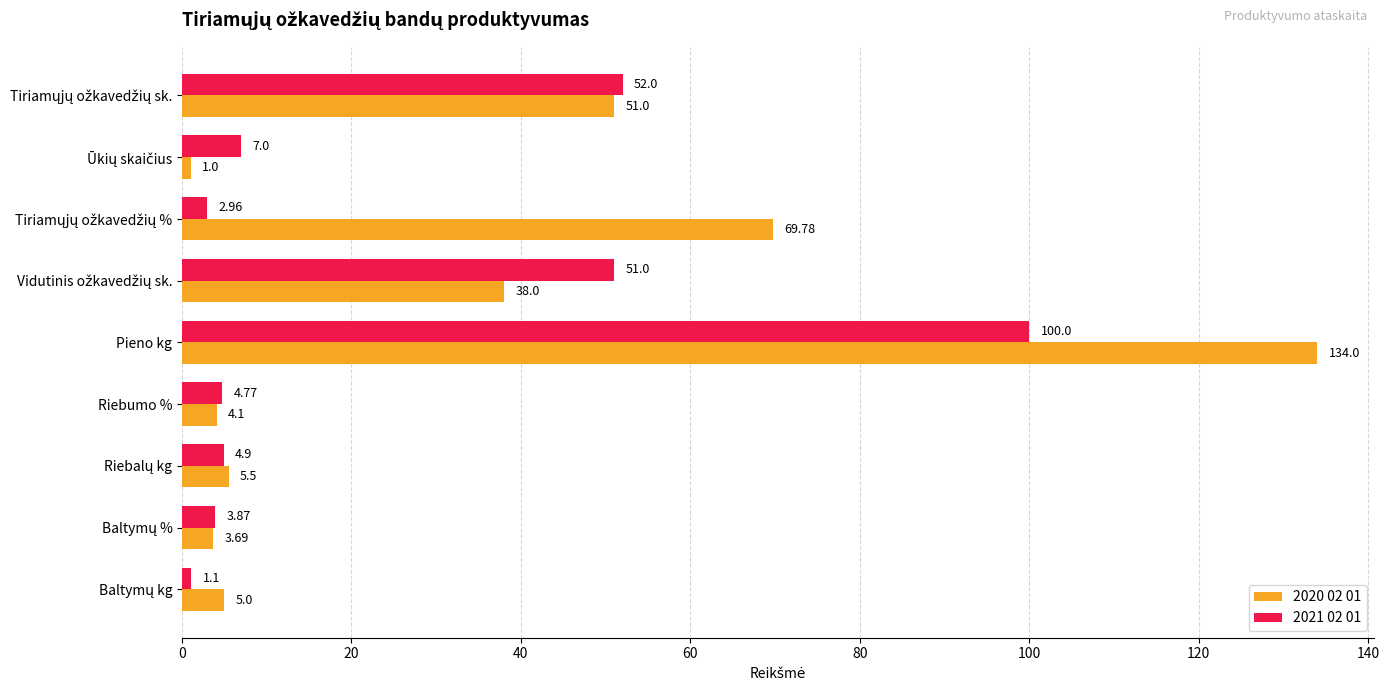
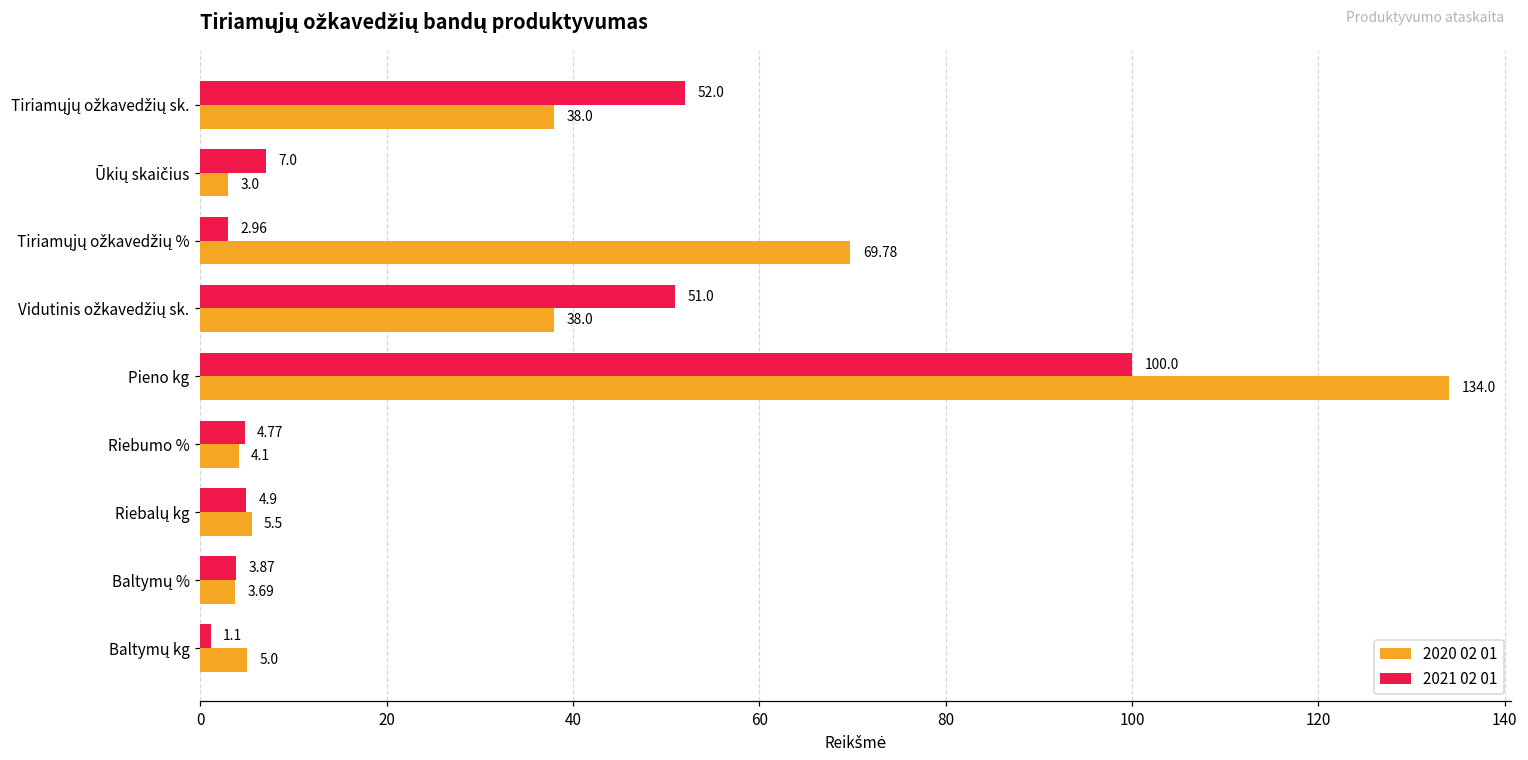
2020 02 01, Tiriamųjų ožkavedžių sk.: 51.0 -> 38.0
2020 02 01, Ūkių skaičius: 1.0 -> 3.0
